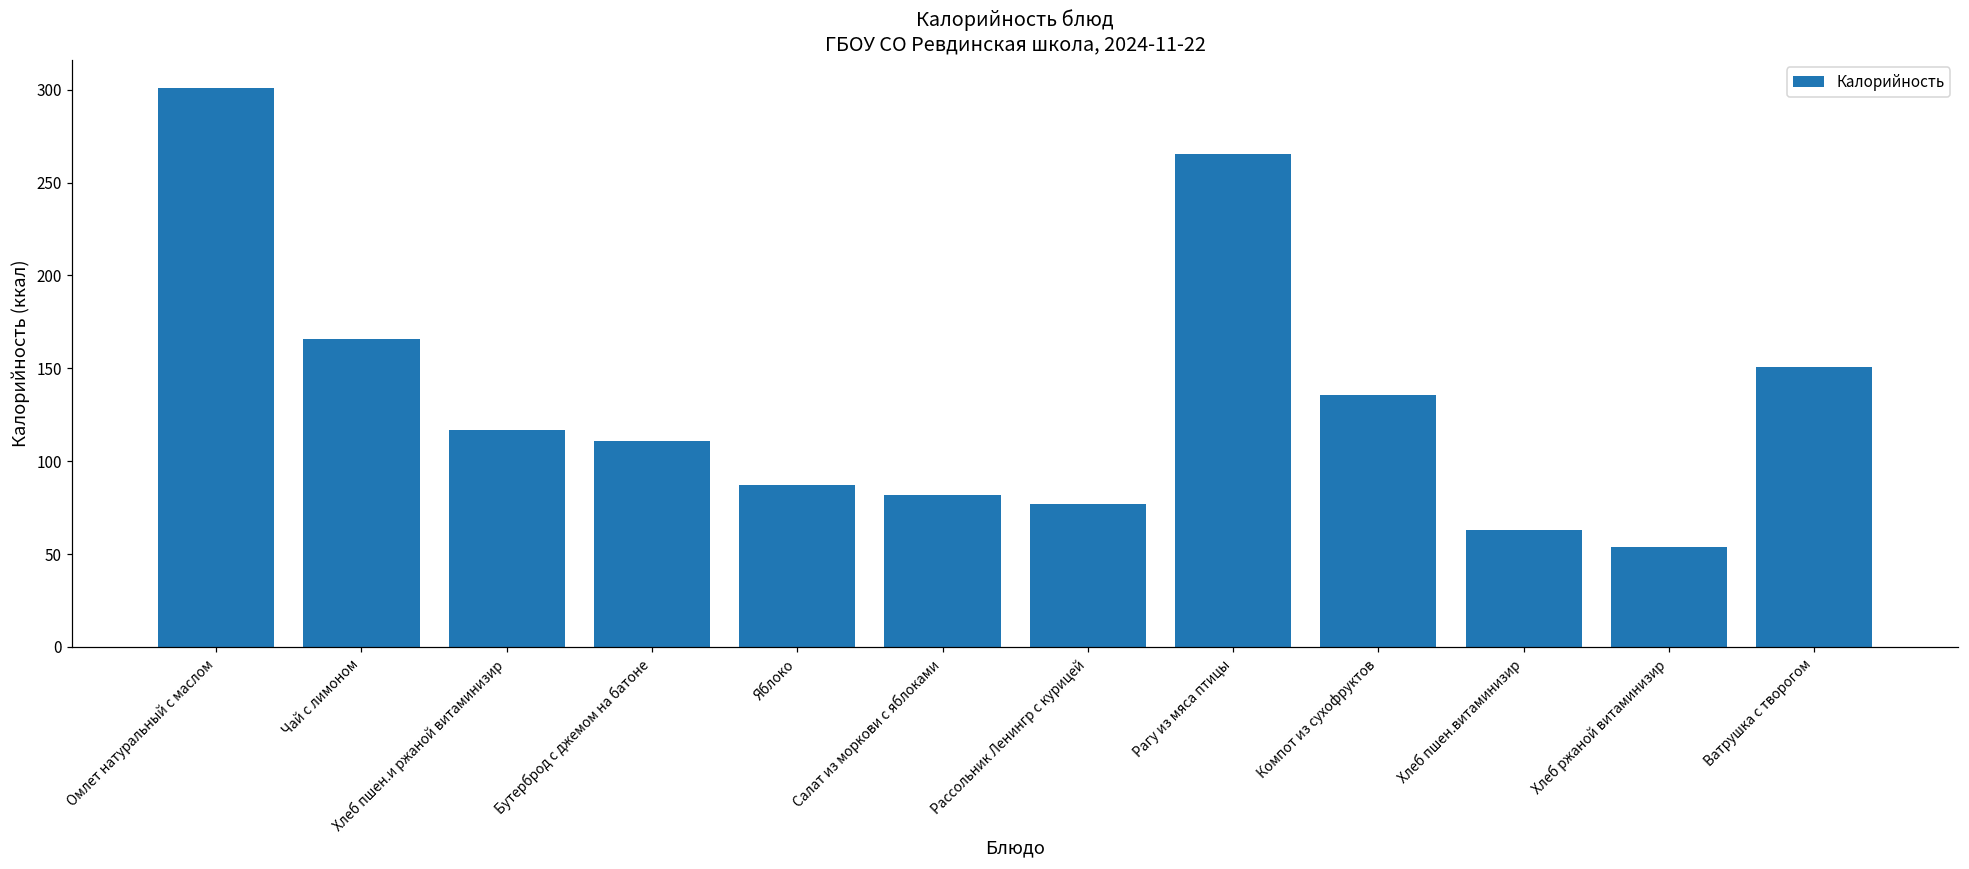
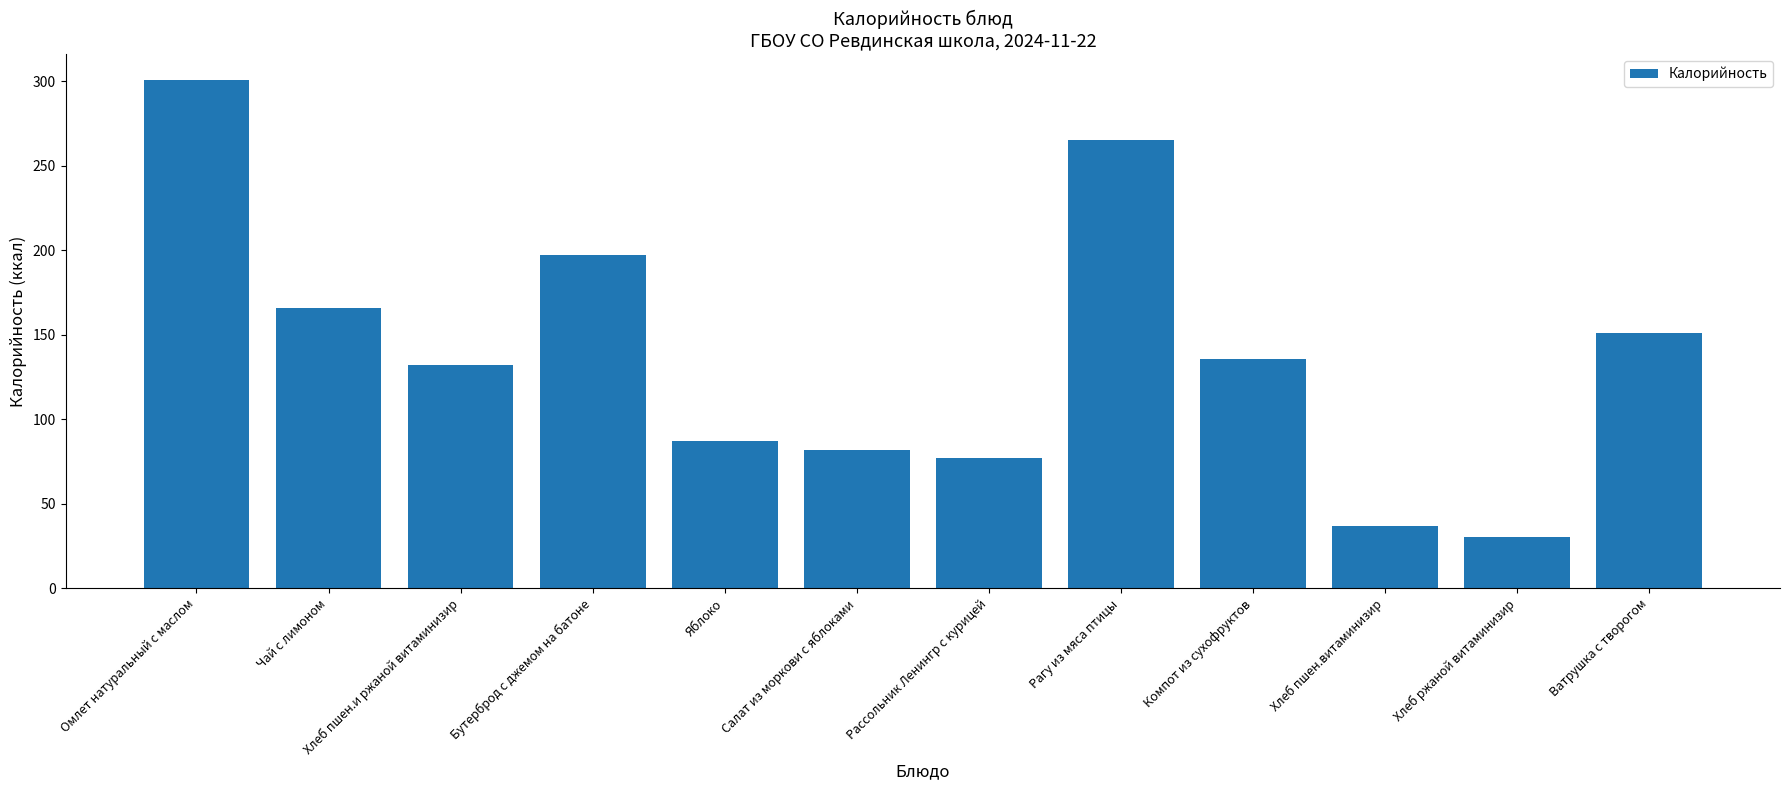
Хлеб пшен.и ржаной витаминизир: 117 -> 132
Бутерброд с джемом на батоне: 111 -> 197
Хлеб пшен.витаминизир: 63 -> 37
Хлеб ржаной витаминизир: 54 -> 30
